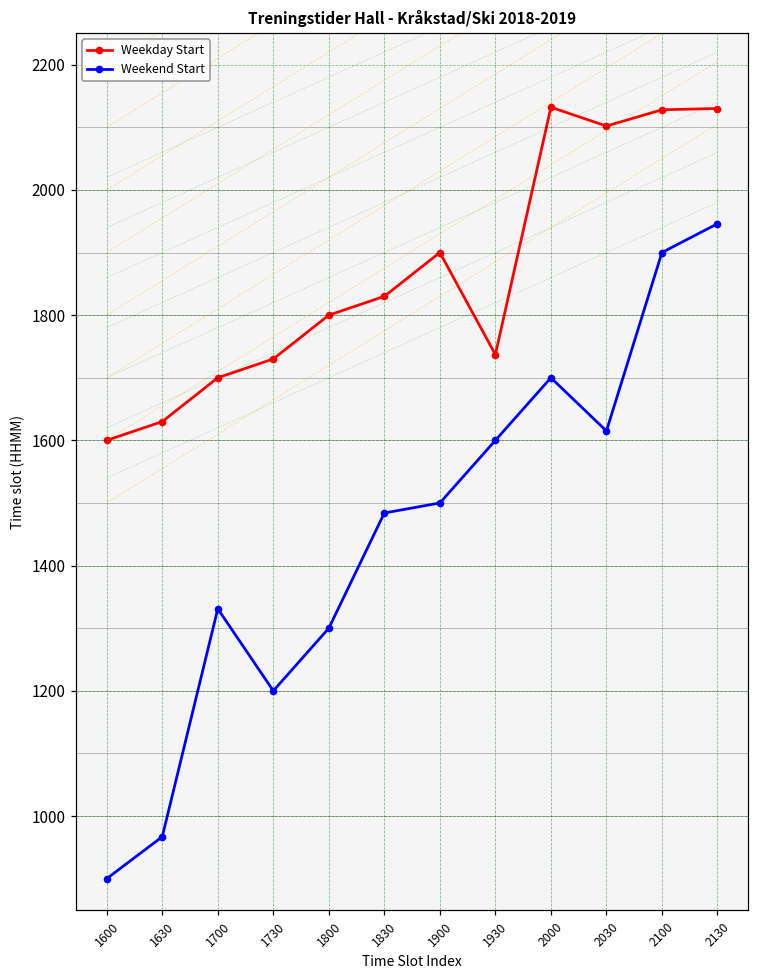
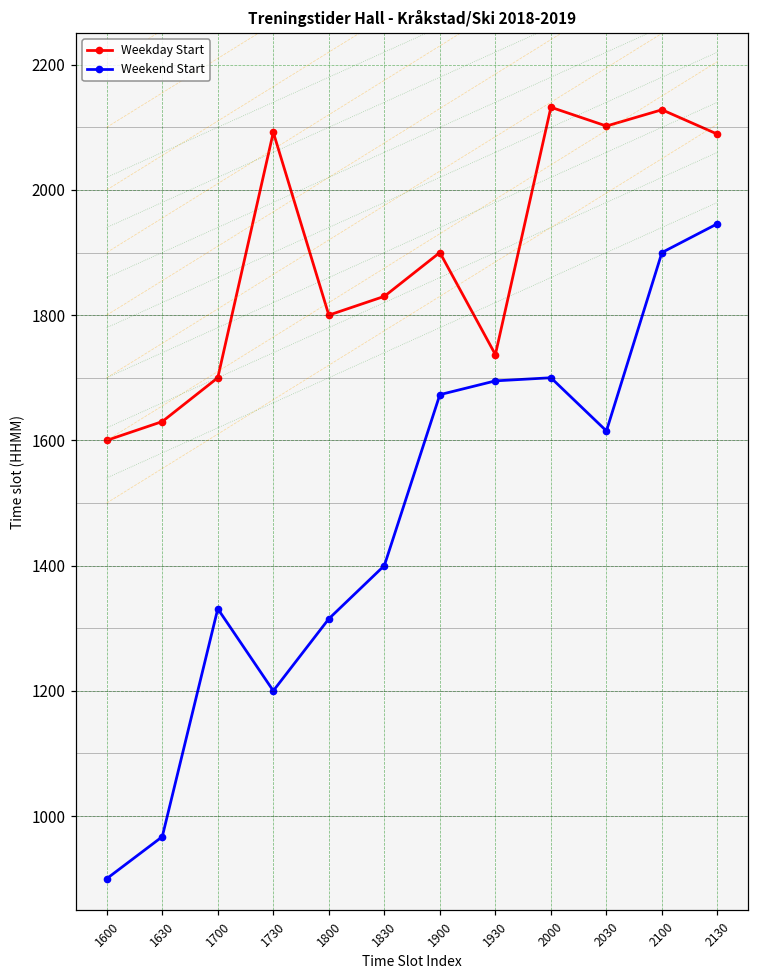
Weekday Start, 1730: 1730 -> 2090
Weekend Start, 1800: 1300 -> 1320
Weekend Start, 1830: 1480 -> 1400
Weekend Start, 1900: 1500 -> 1670
Weekend Start, 1930: 1600 -> 1700
Weekday Start, 2130: 2130 -> 2090
